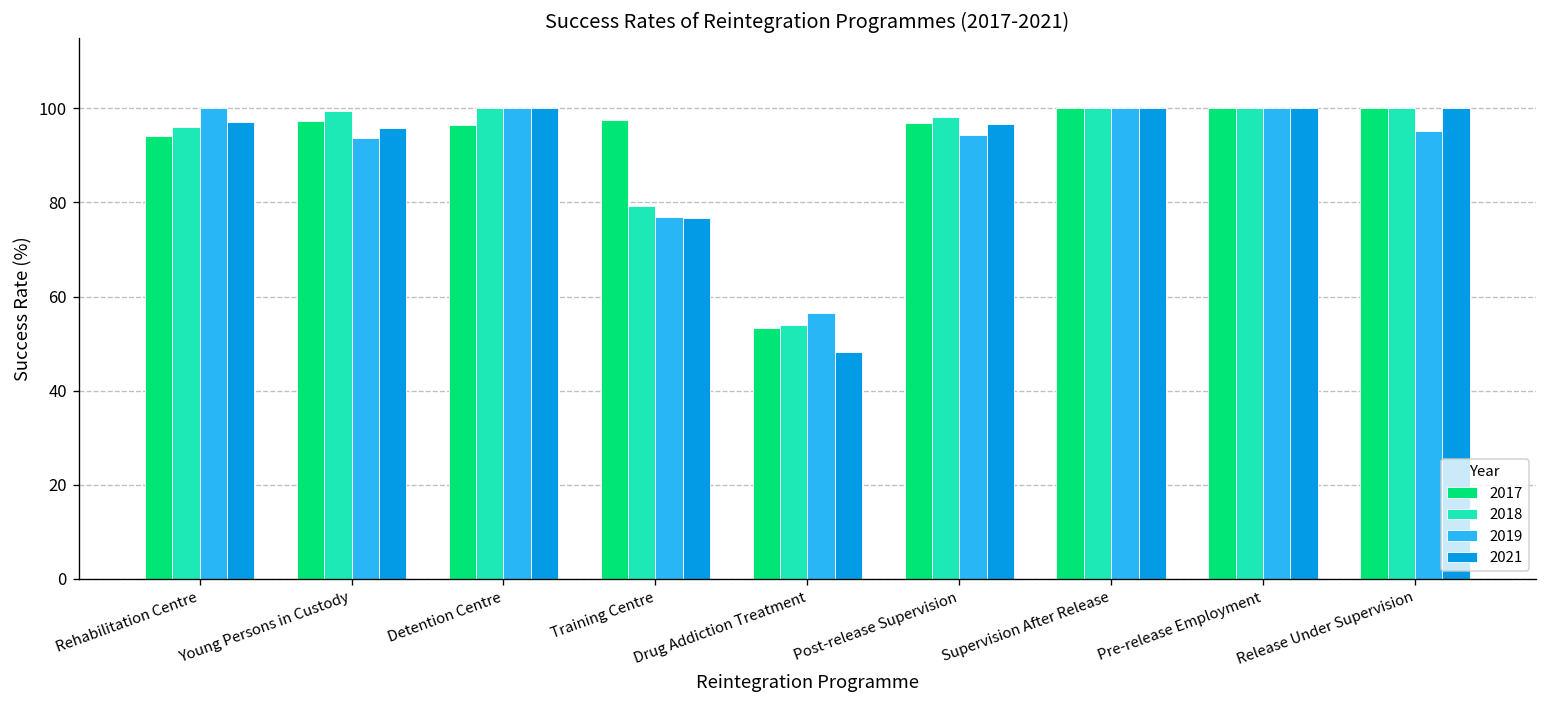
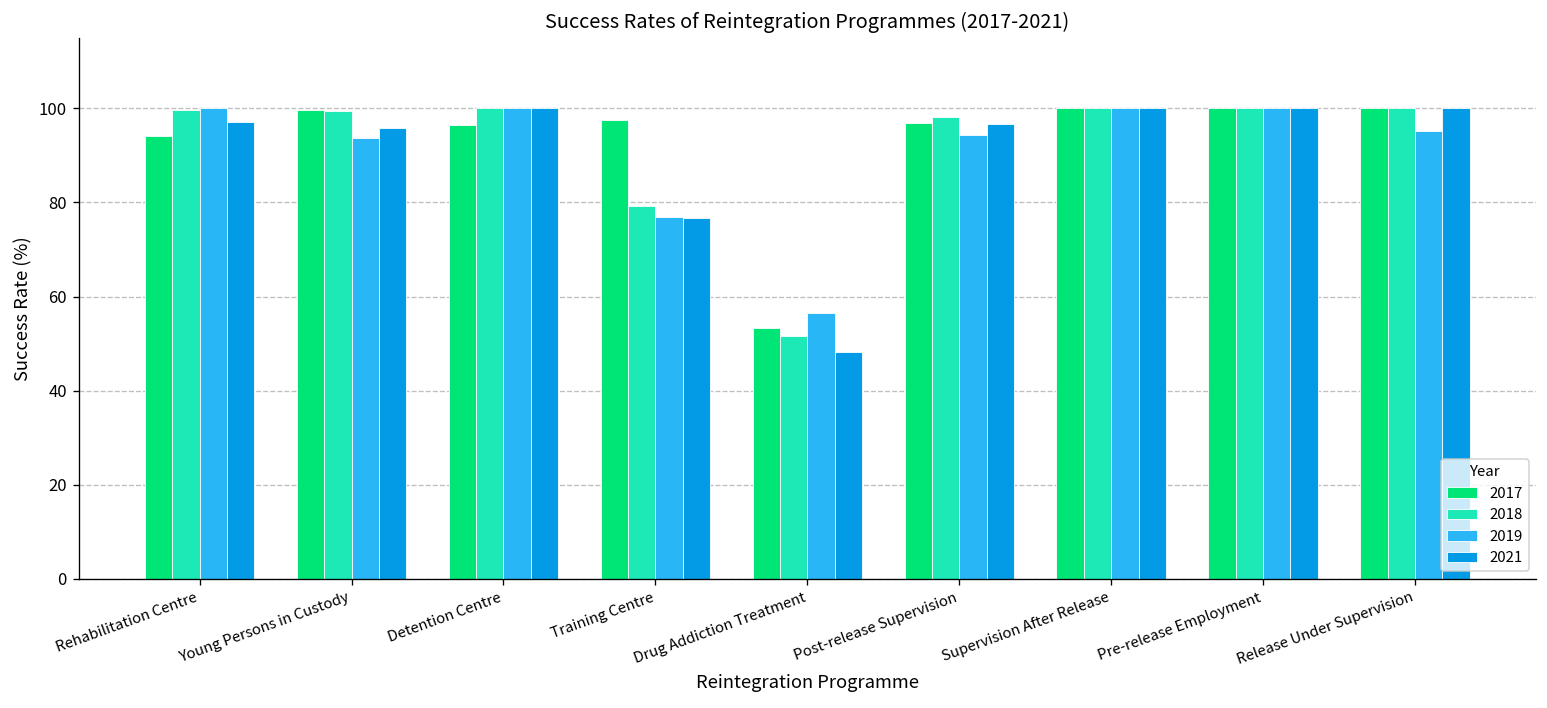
2018, Rehabilitation Centre: 96 -> 100
2017, Young Persons in Custody: 97 -> 100
2018, Drug Addiction Treatment: 54 -> 52
